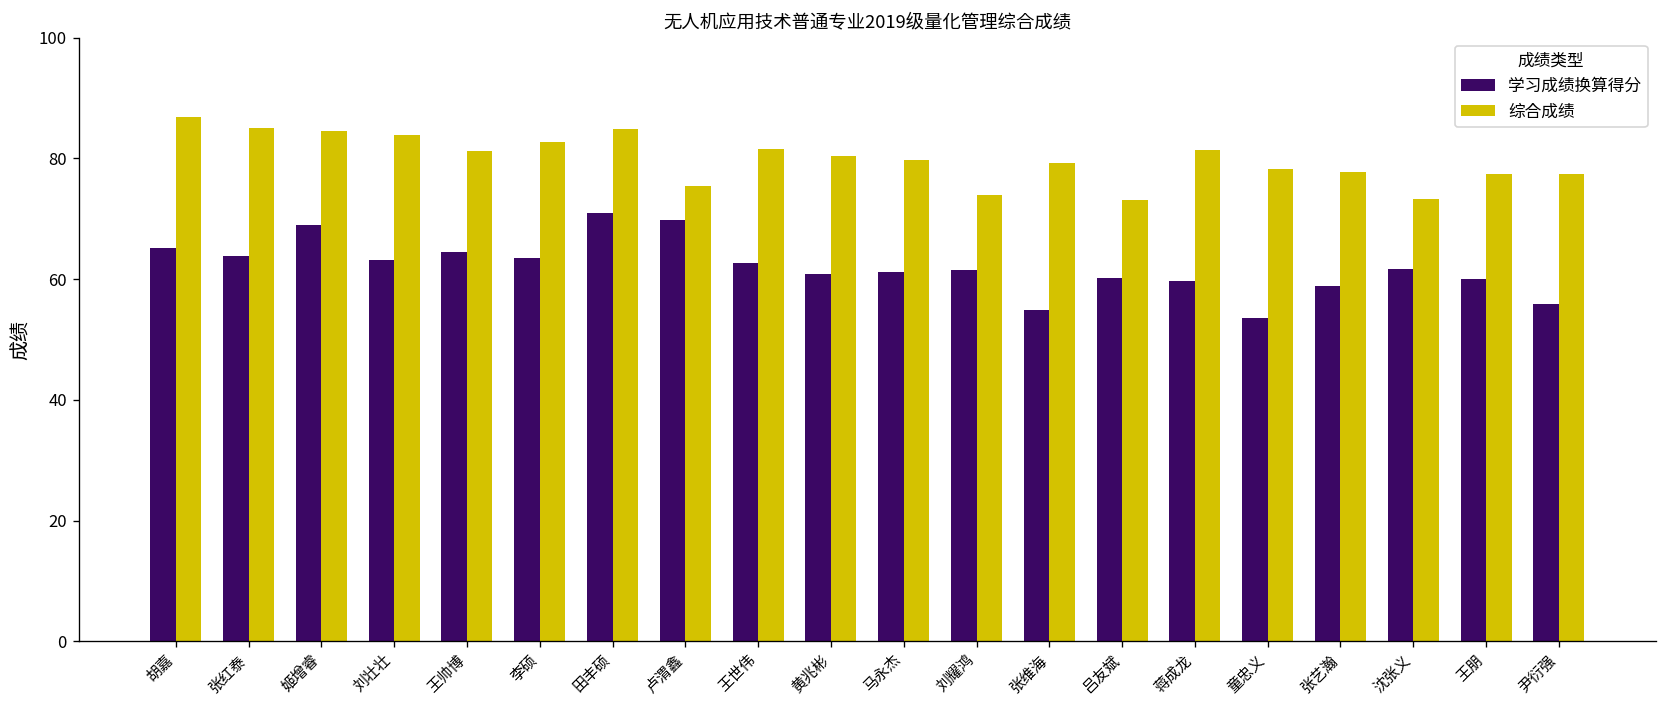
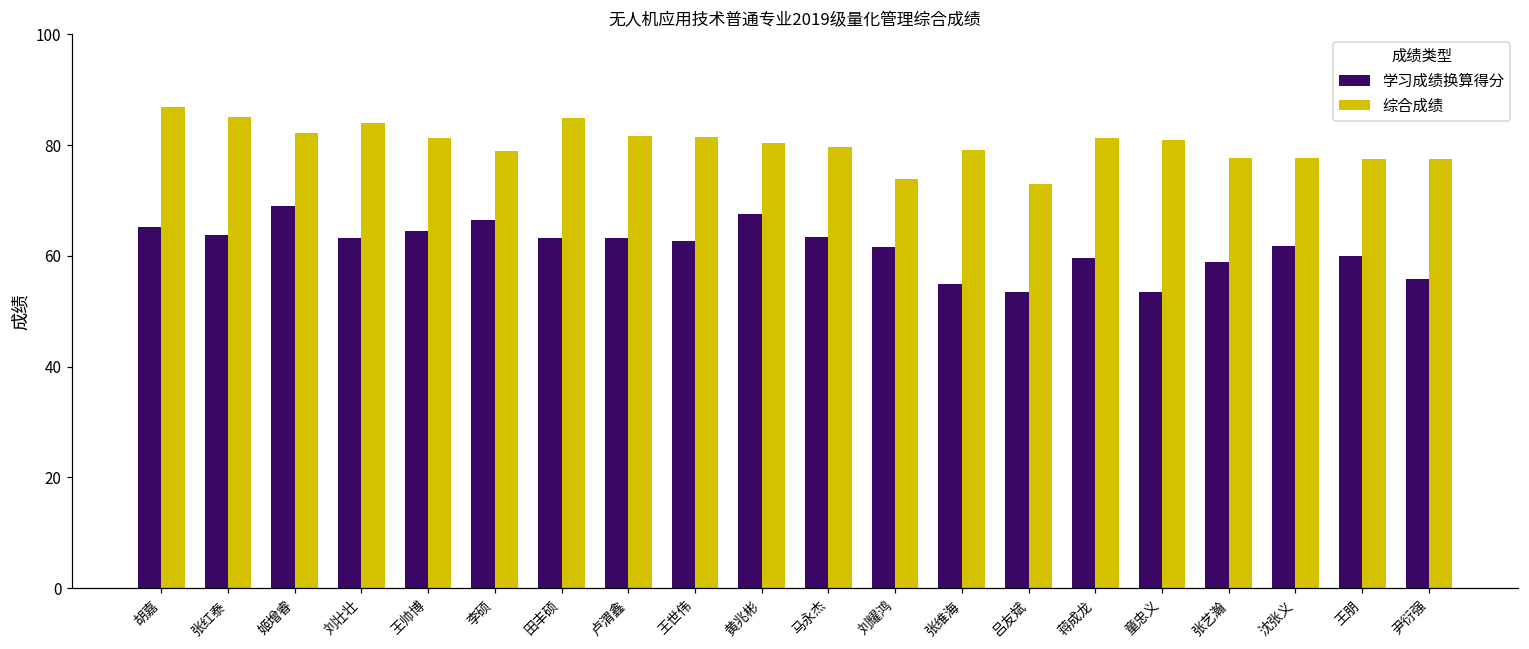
综合成绩, 姬增睿: 85 -> 82
学习成绩换算得分, 李硕: 64 -> 66
综合成绩, 李硕: 83 -> 79
学习成绩换算得分, 田丰硕: 71 -> 63
学习成绩换算得分, 卢渭鑫: 70 -> 63
综合成绩, 卢渭鑫: 75 -> 82
学习成绩换算得分, 黄兆彬: 61 -> 68
学习成绩换算得分, 马永杰: 61 -> 63
学习成绩换算得分, 吕友斌: 60 -> 53
综合成绩, 童忠义: 78 -> 81
综合成绩, 沈张义: 73 -> 78
